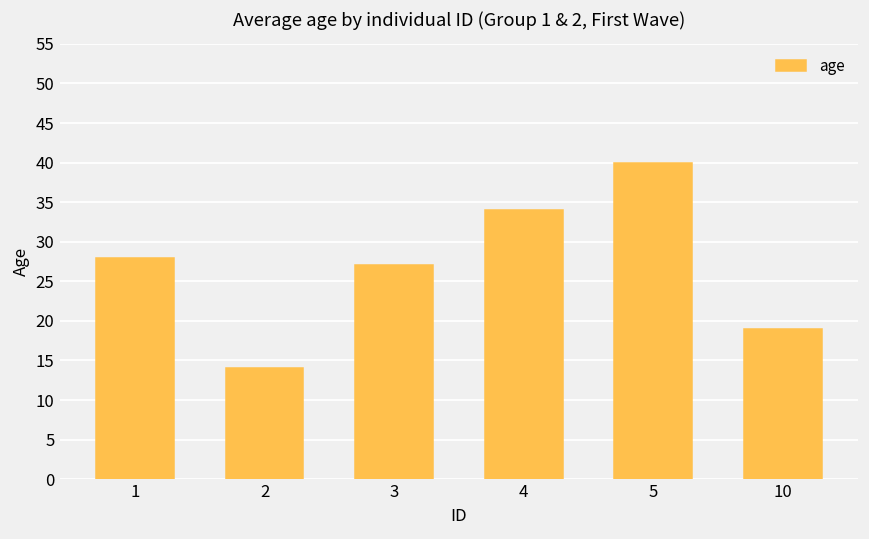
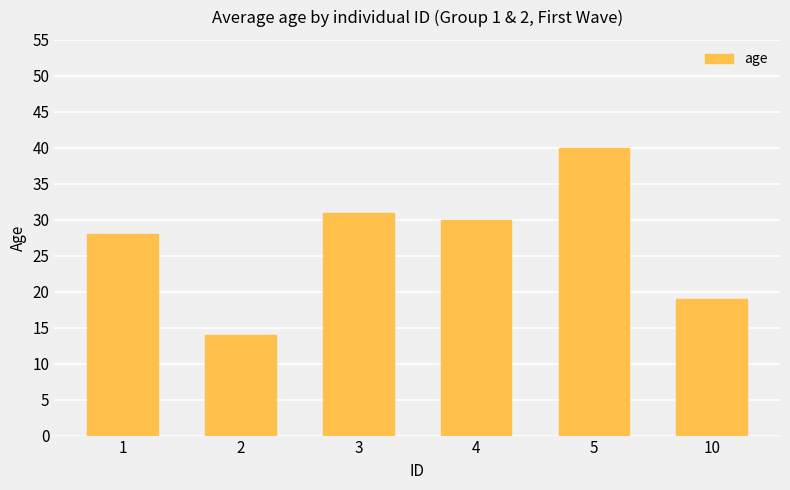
3: 27 -> 31
4: 34 -> 30
